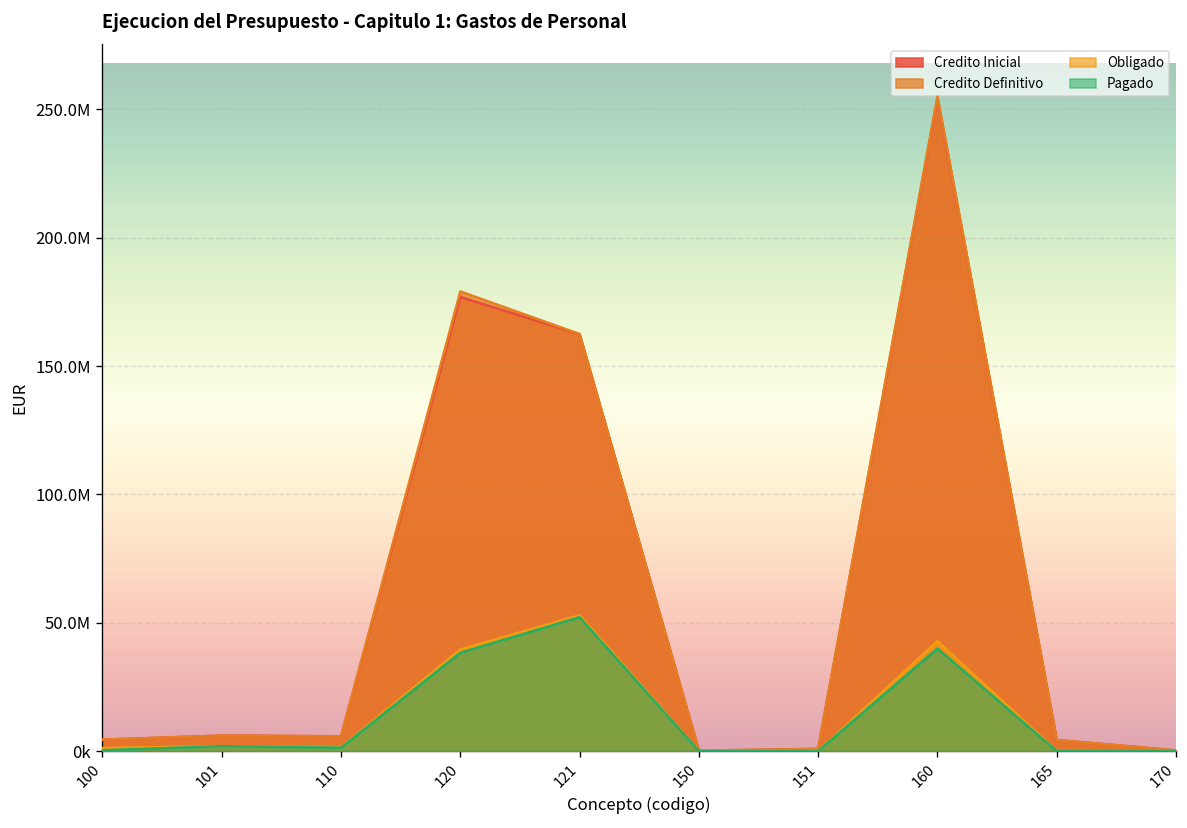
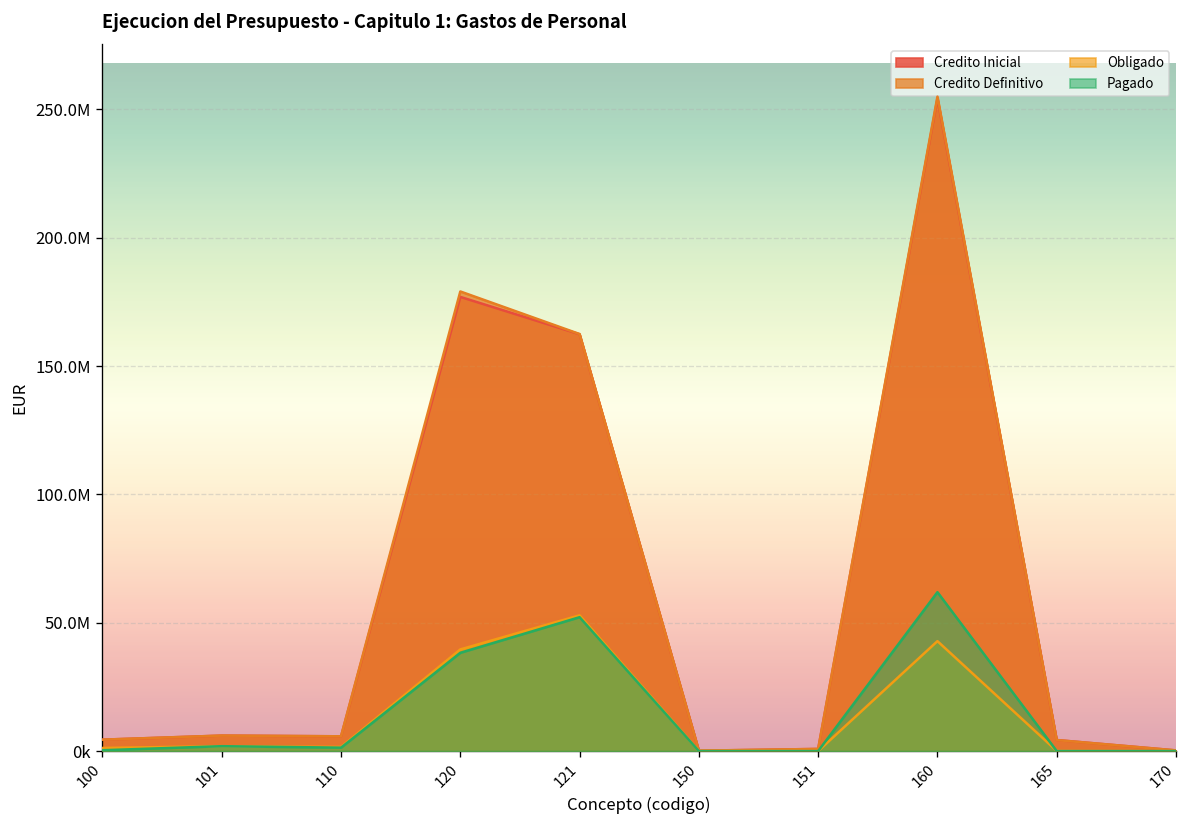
Pagado, 160: 40000000 -> 62000000
